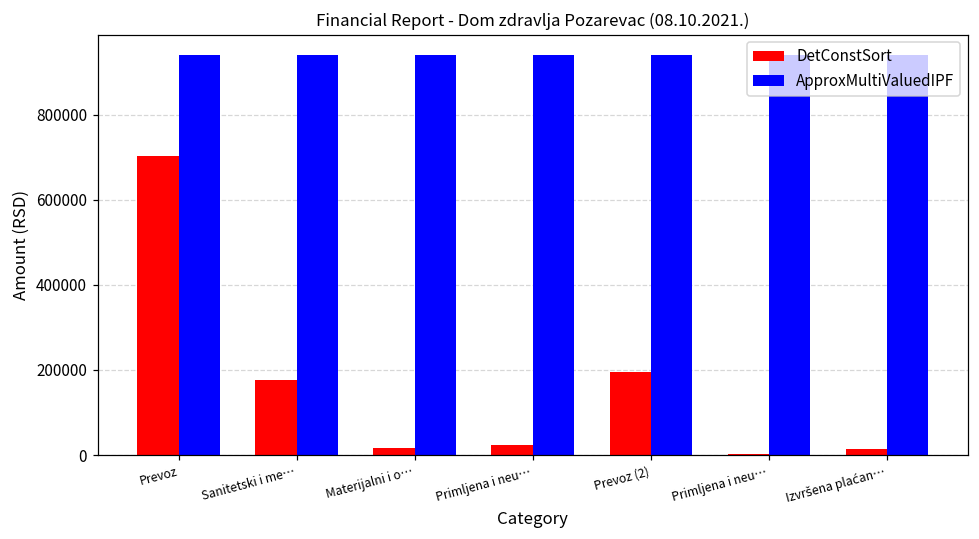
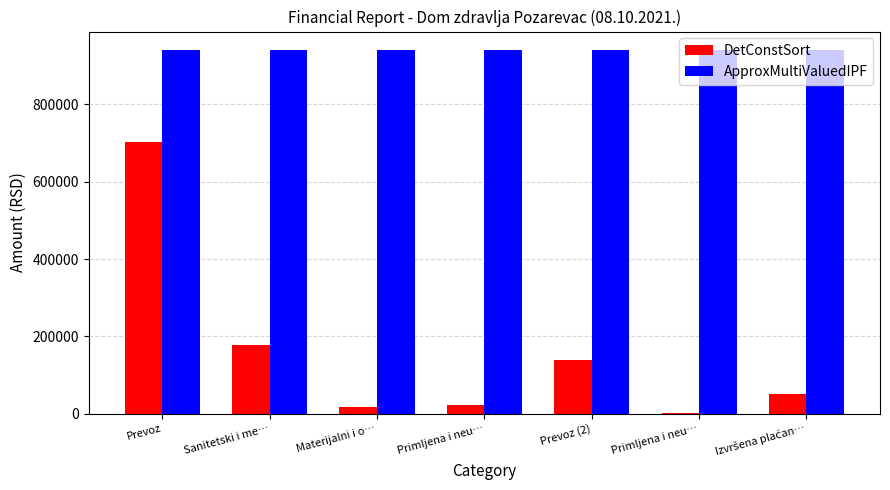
DetConstSort, Prevoz (2): 200000 -> 140000
DetConstSort, Izvršena plaćan…: 10000 -> 50000
